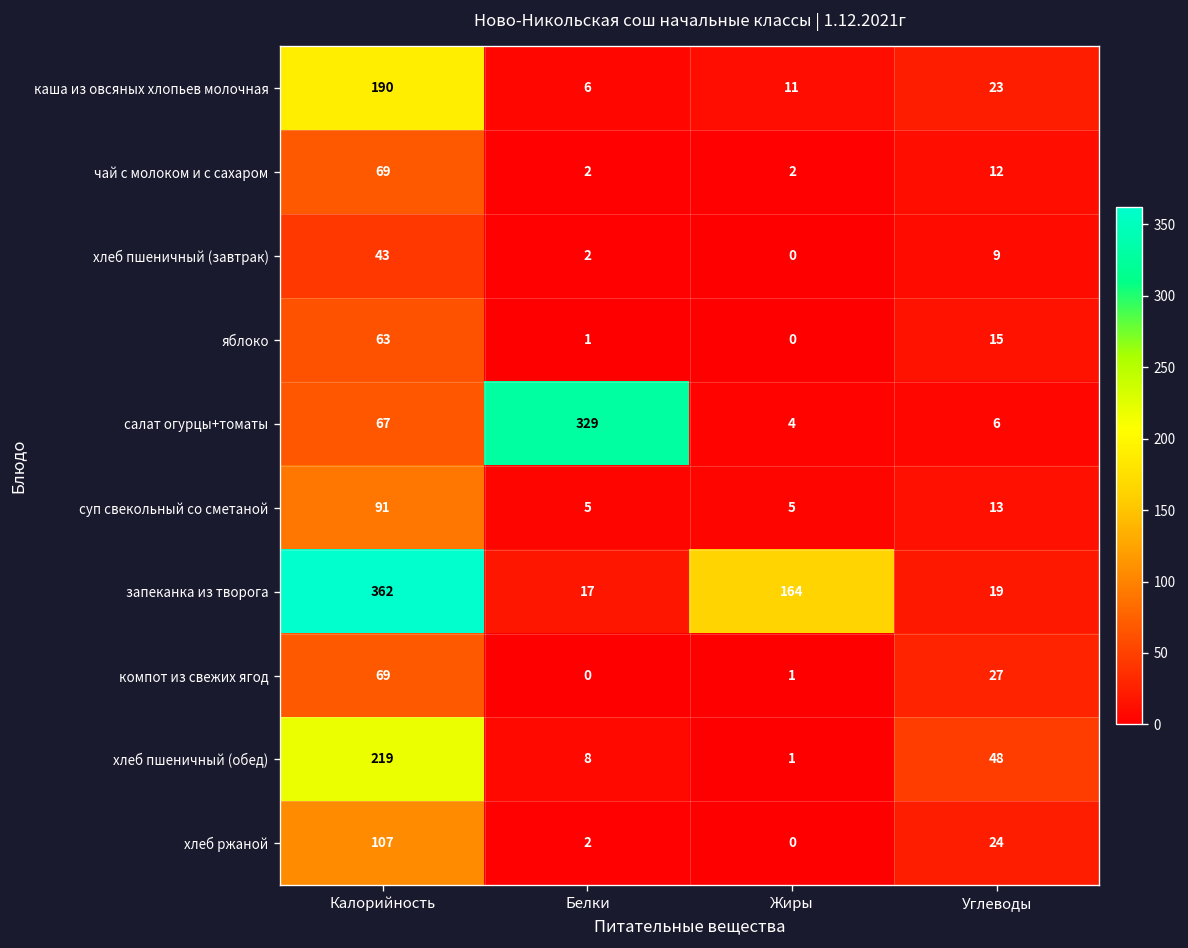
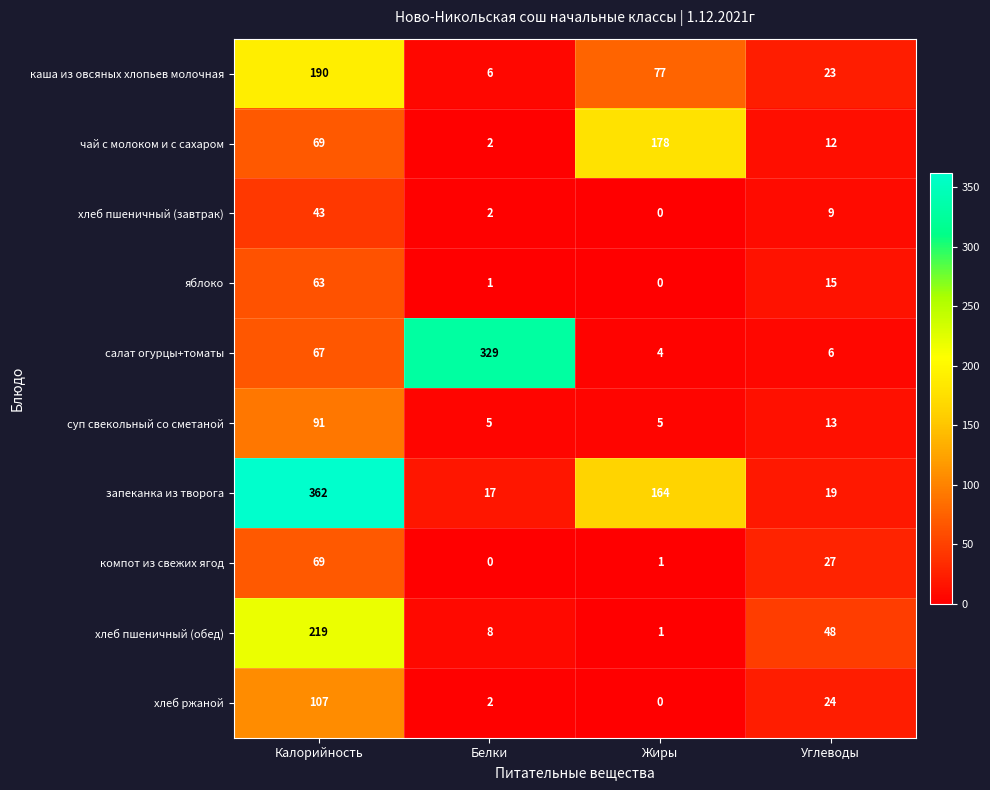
каша из овсяных хлопьев молочная, Жиры: 11 -> 77
чай с молоком и с сахаром, Жиры: 2 -> 178
